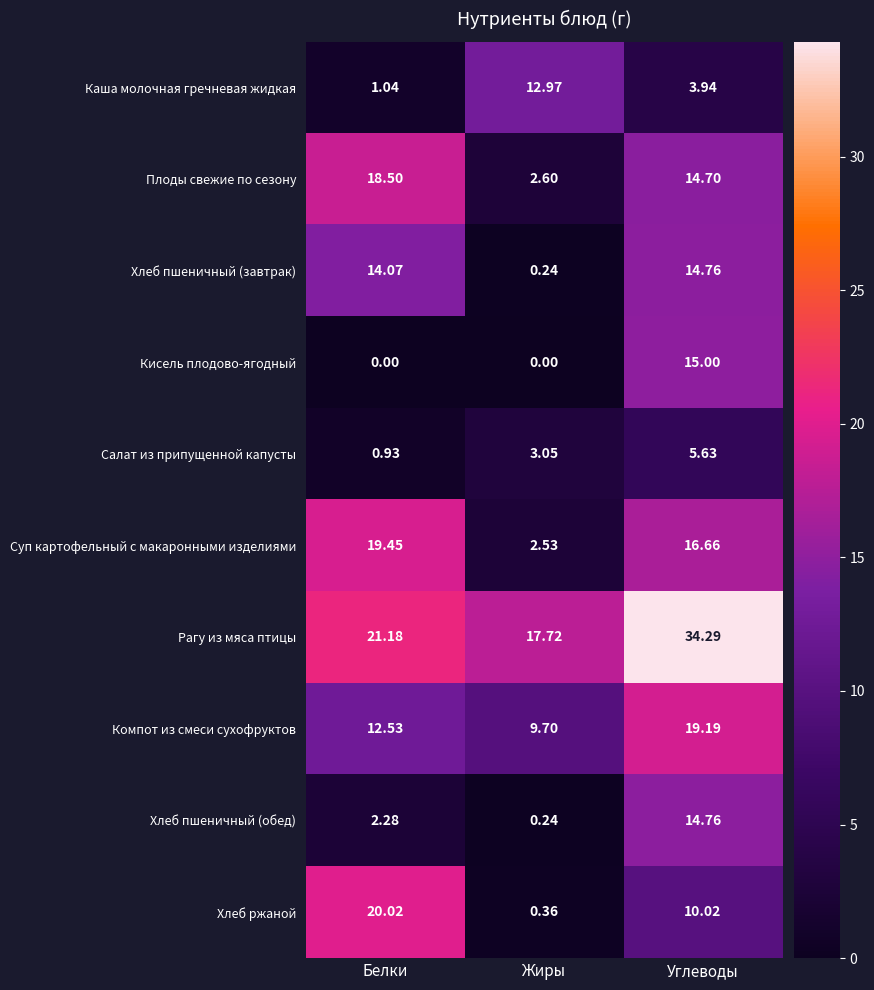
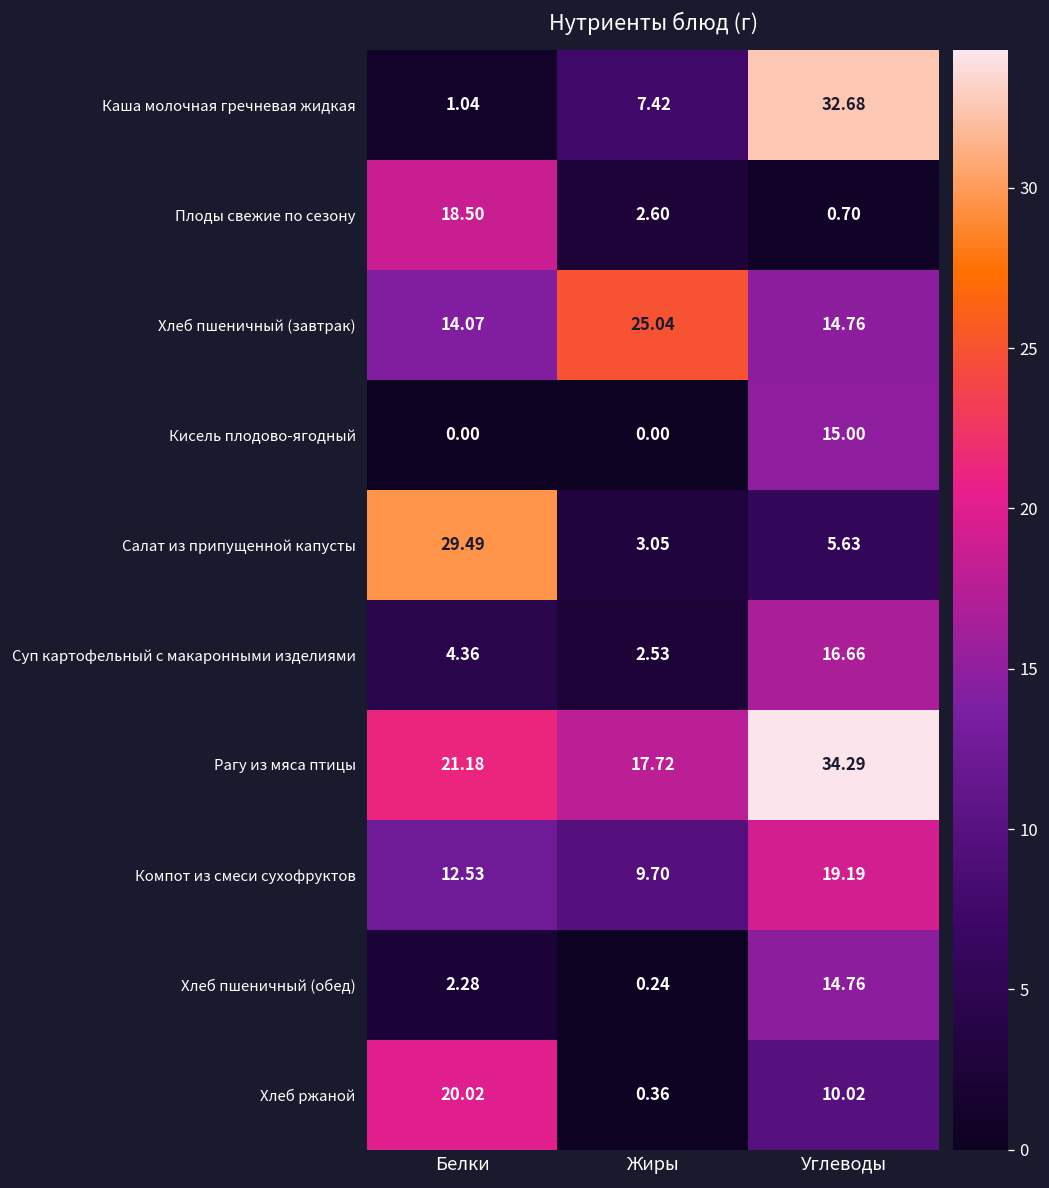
Каша молочная гречневая жидкая, Жиры: 12.97 -> 7.42
Каша молочная гречневая жидкая, Углеводы: 3.94 -> 32.68
Плоды свежие по сезону, Углеводы: 14.70 -> 0.70
Хлеб пшеничный (завтрак), Жиры: 0.24 -> 25.04
Салат из припущенной капусты, Белки: 0.93 -> 29.49
Суп картофельный с макаронными изделиями, Белки: 19.45 -> 4.36
